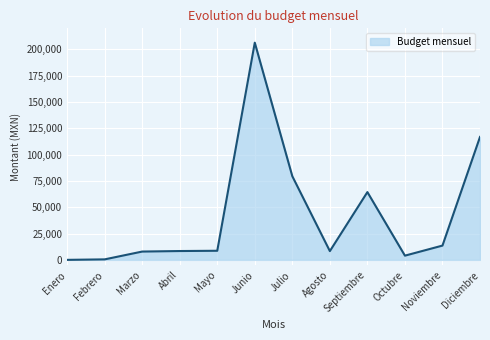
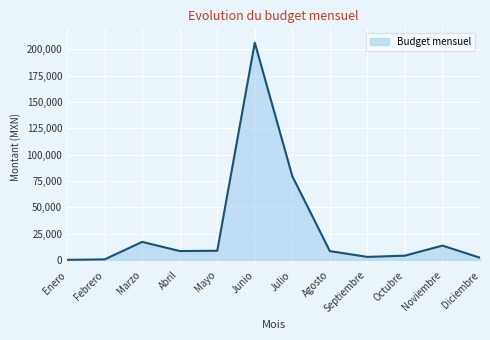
Marzo: 8,000 -> 17,000
Septiembre: 64,000 -> 3,000
Diciembre: 117,000 -> 2,000
